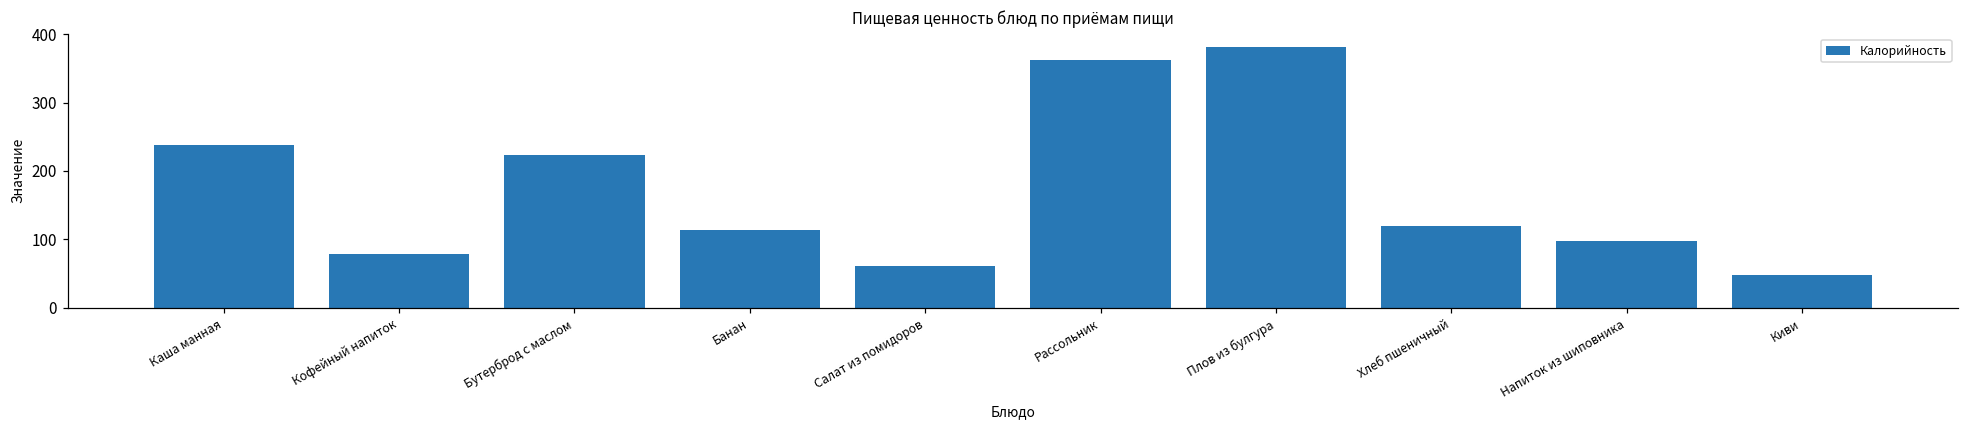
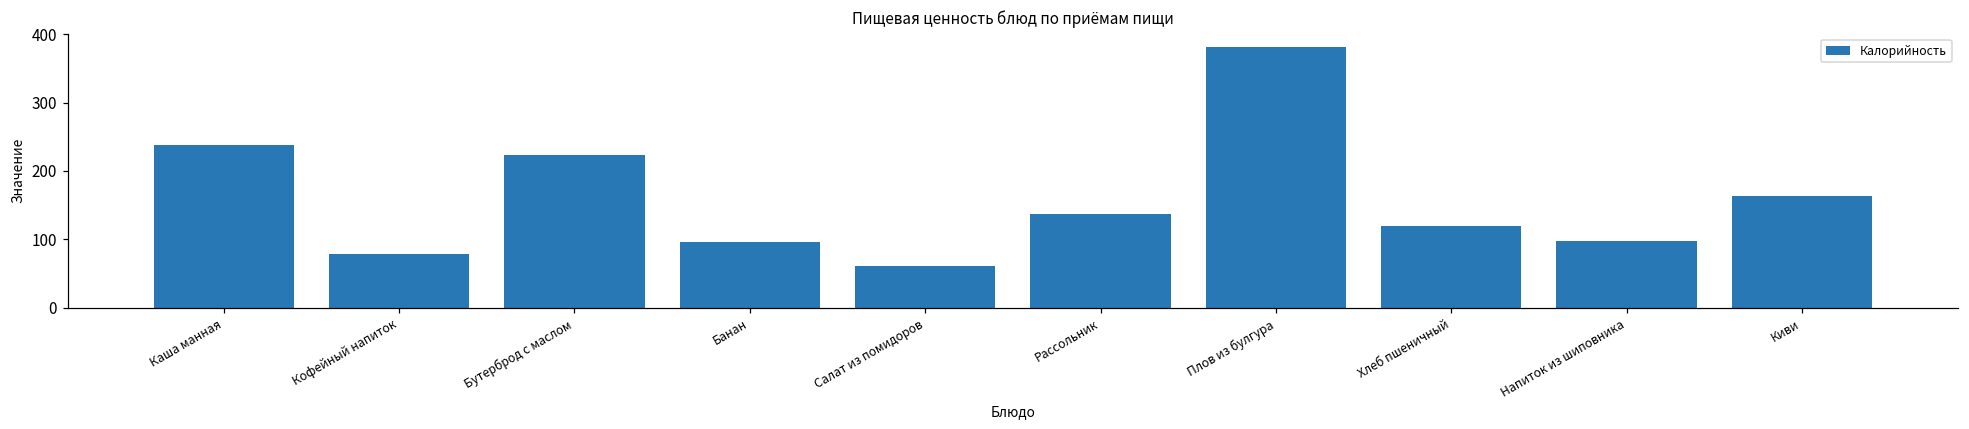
Банан: 110 -> 100
Рассольник: 360 -> 140
Киви: 50 -> 160
